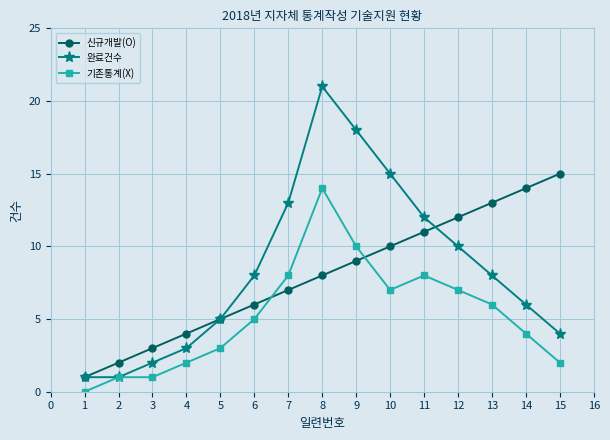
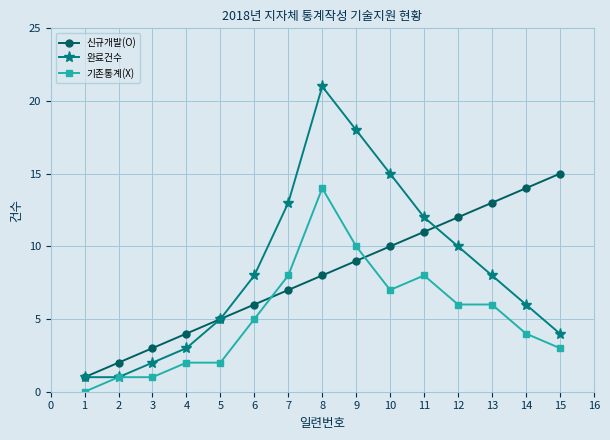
기존통계(X), 5: 3 -> 2
기존통계(X), 12: 7 -> 6
기존통계(X), 15: 2 -> 3
